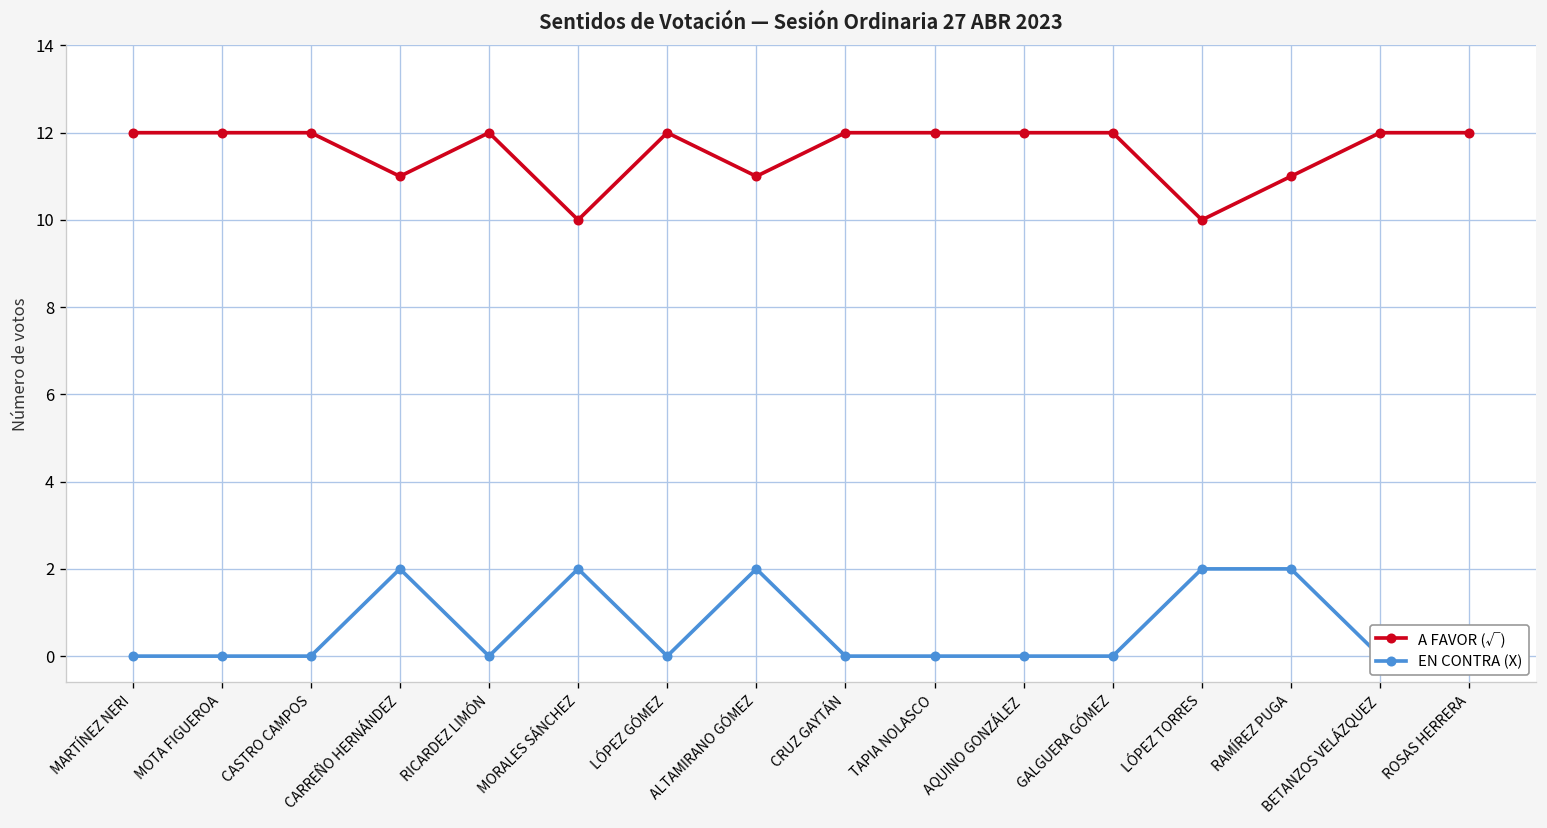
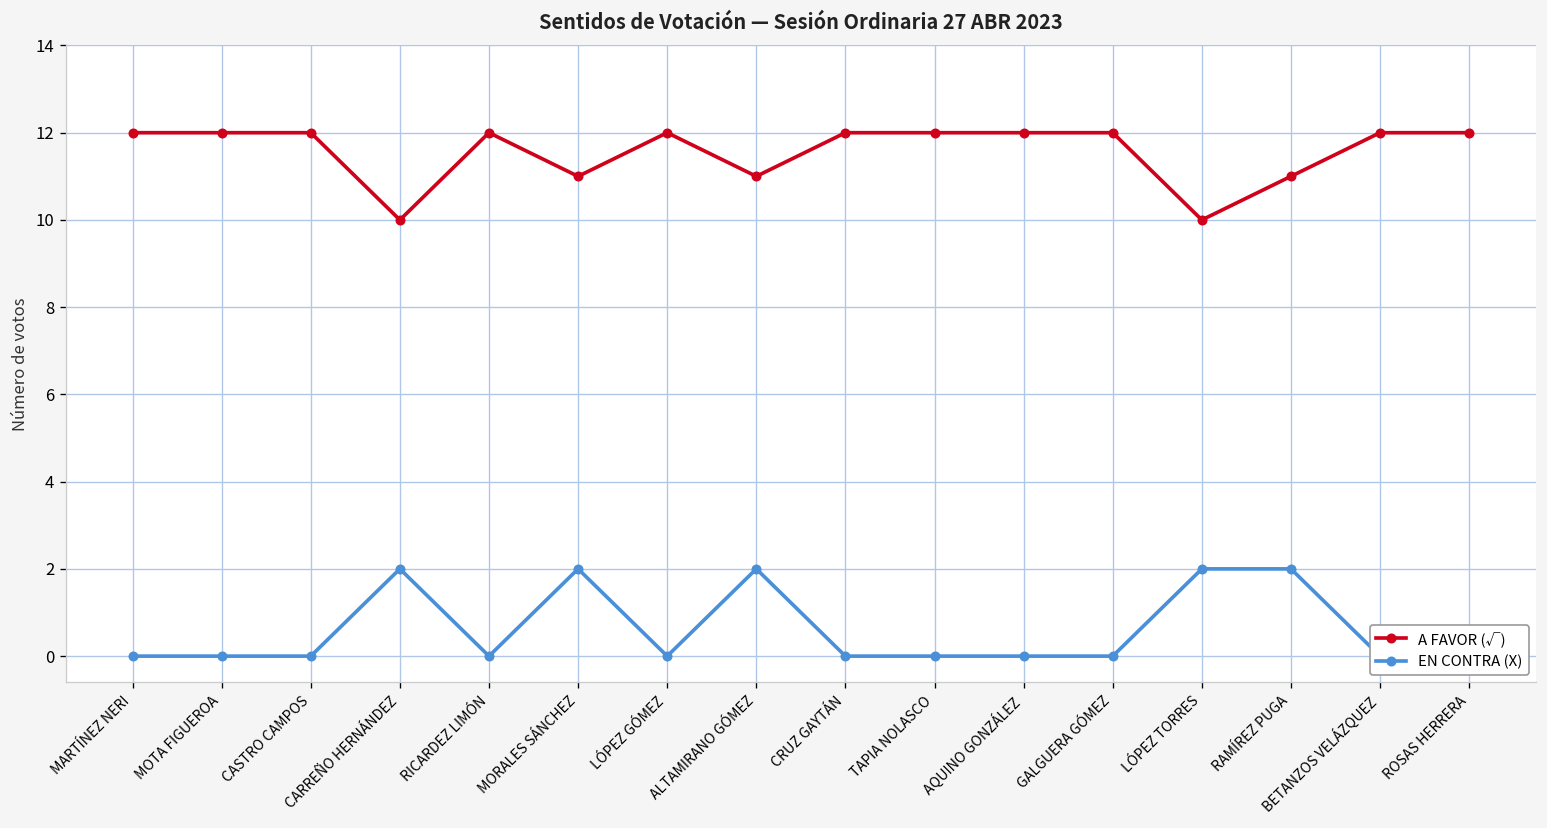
A FAVOR (√), CARREÑO HERNÁNDEZ: 11 -> 10
A FAVOR (√), MORALES SÁNCHEZ: 10 -> 11
